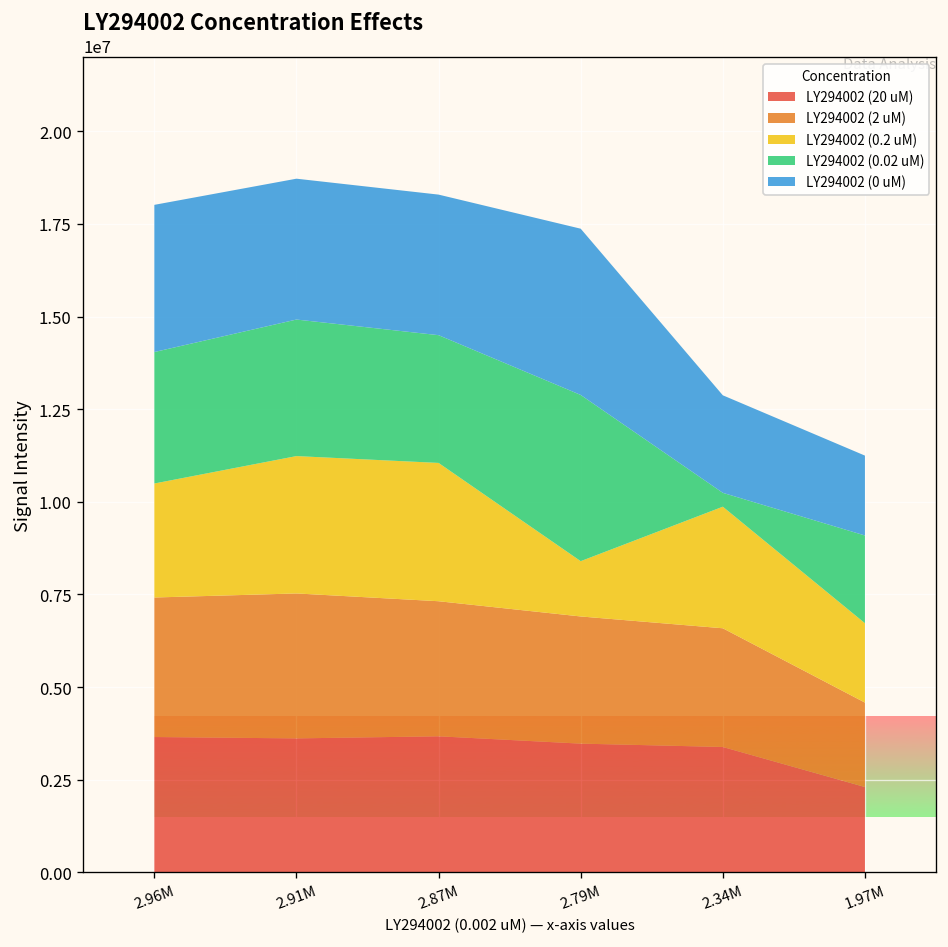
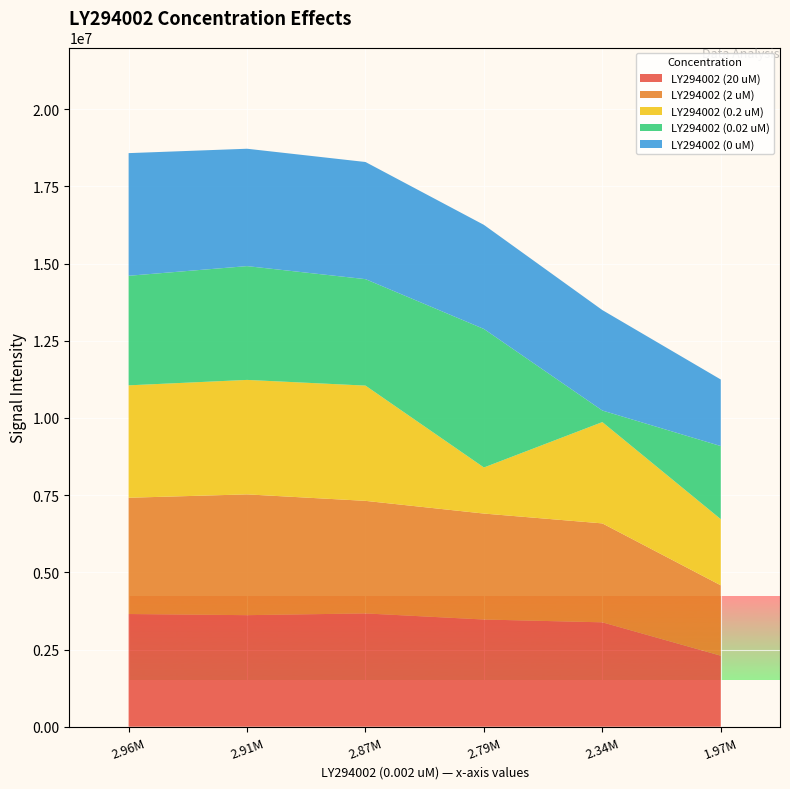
LY294002 (0.2 uM), 2.96M: 3100000 -> 3600000
LY294002 (0 uM), 2.79M: 4500000 -> 3400000
LY294002 (0 uM), 2.34M: 2600000 -> 3300000
